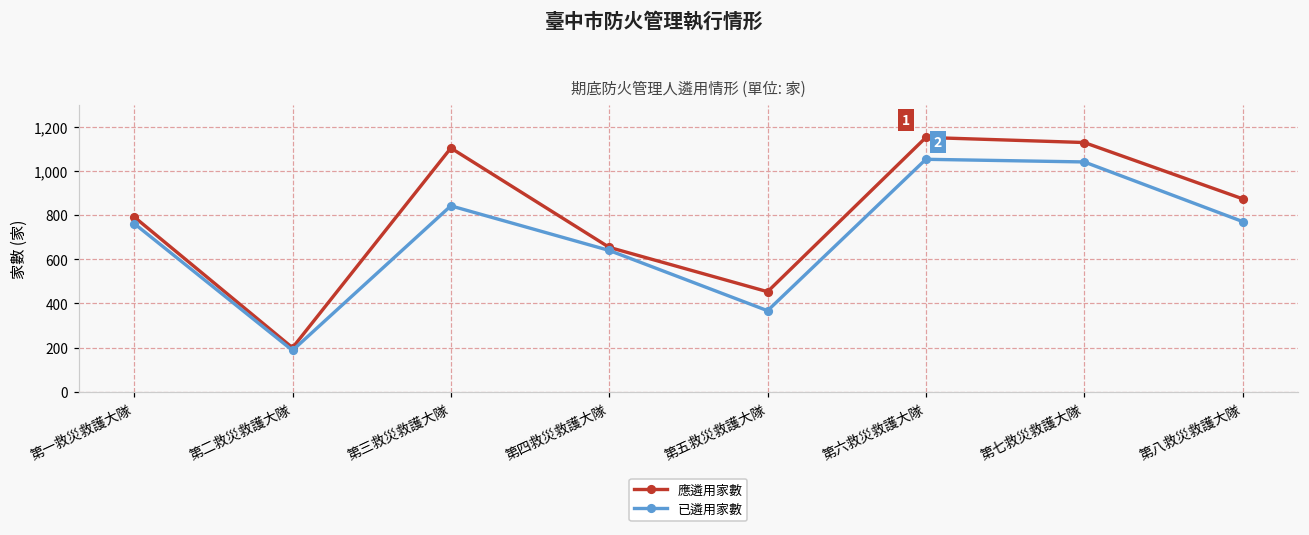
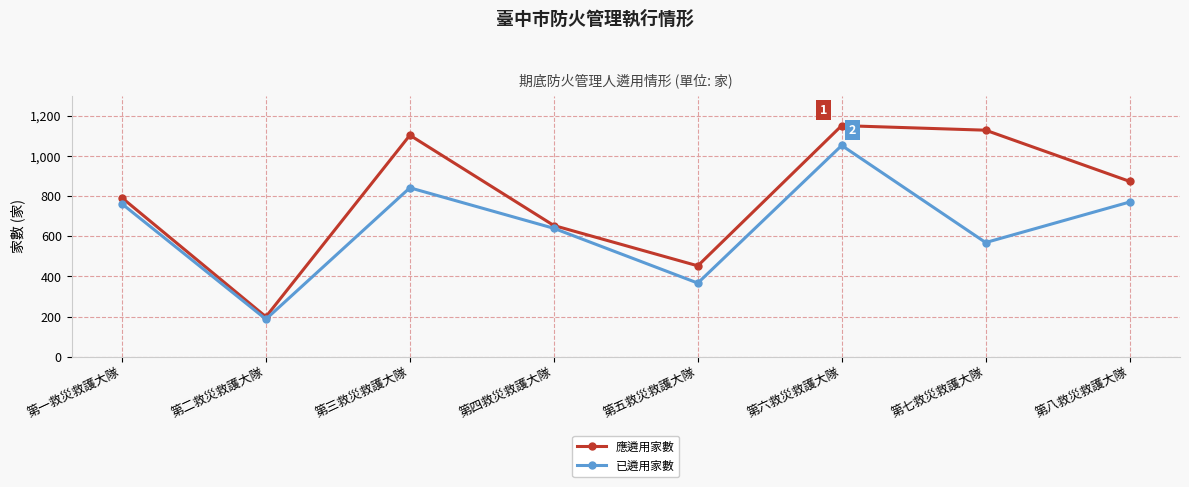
已遴用家數, 第七救災救護大隊: 1,040 -> 570
